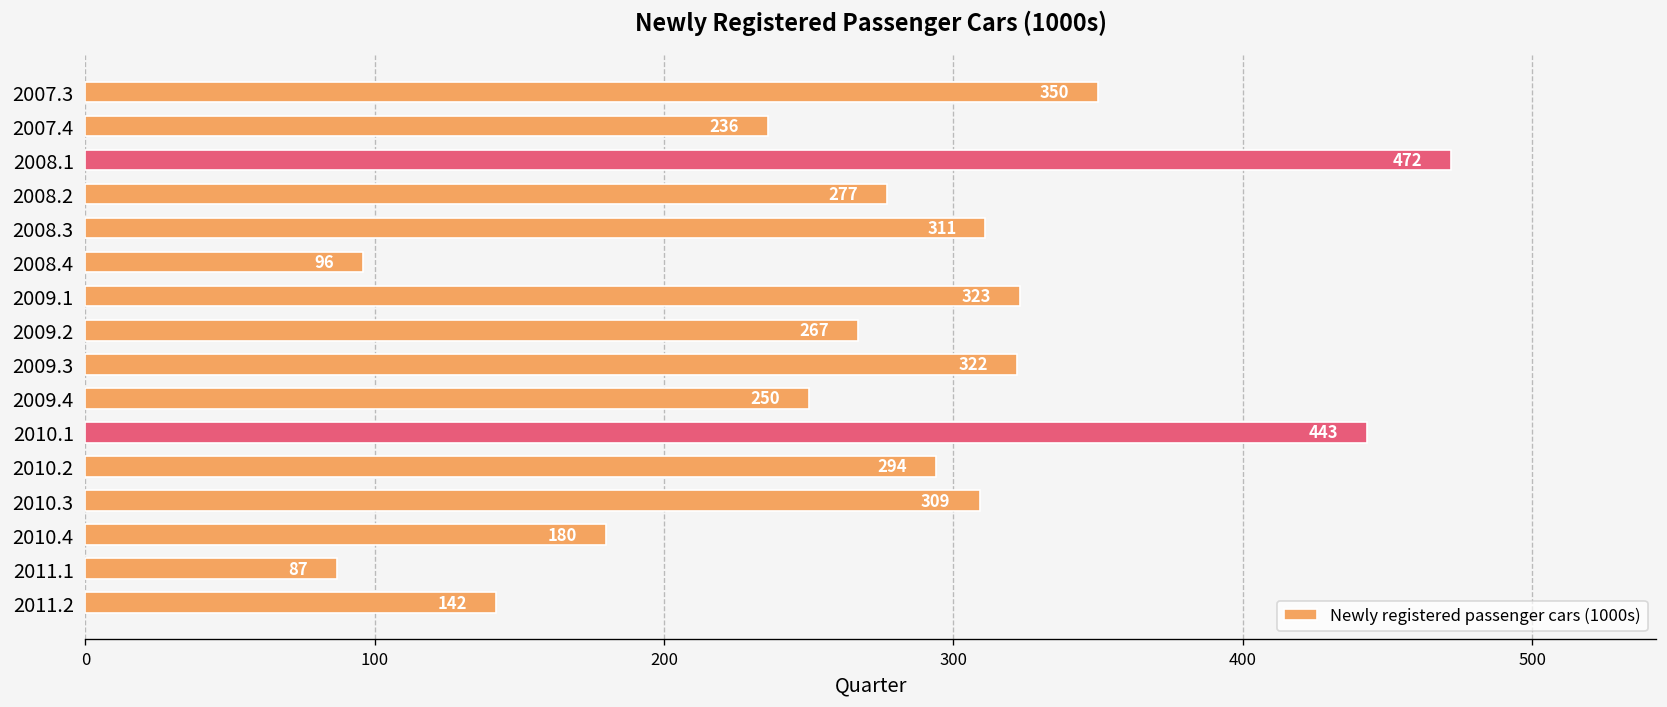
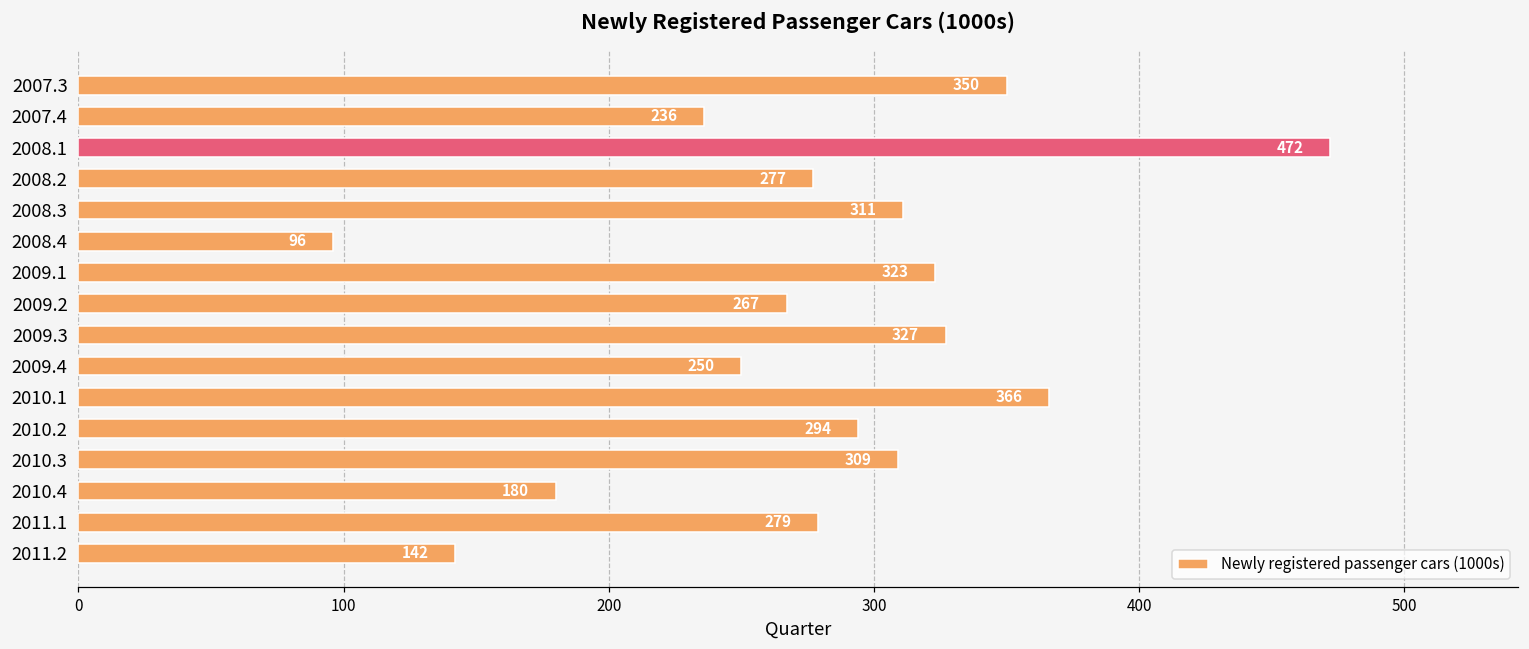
2009.3: 322 -> 327
2010.1: 443 -> 366
2011.1: 87 -> 279
